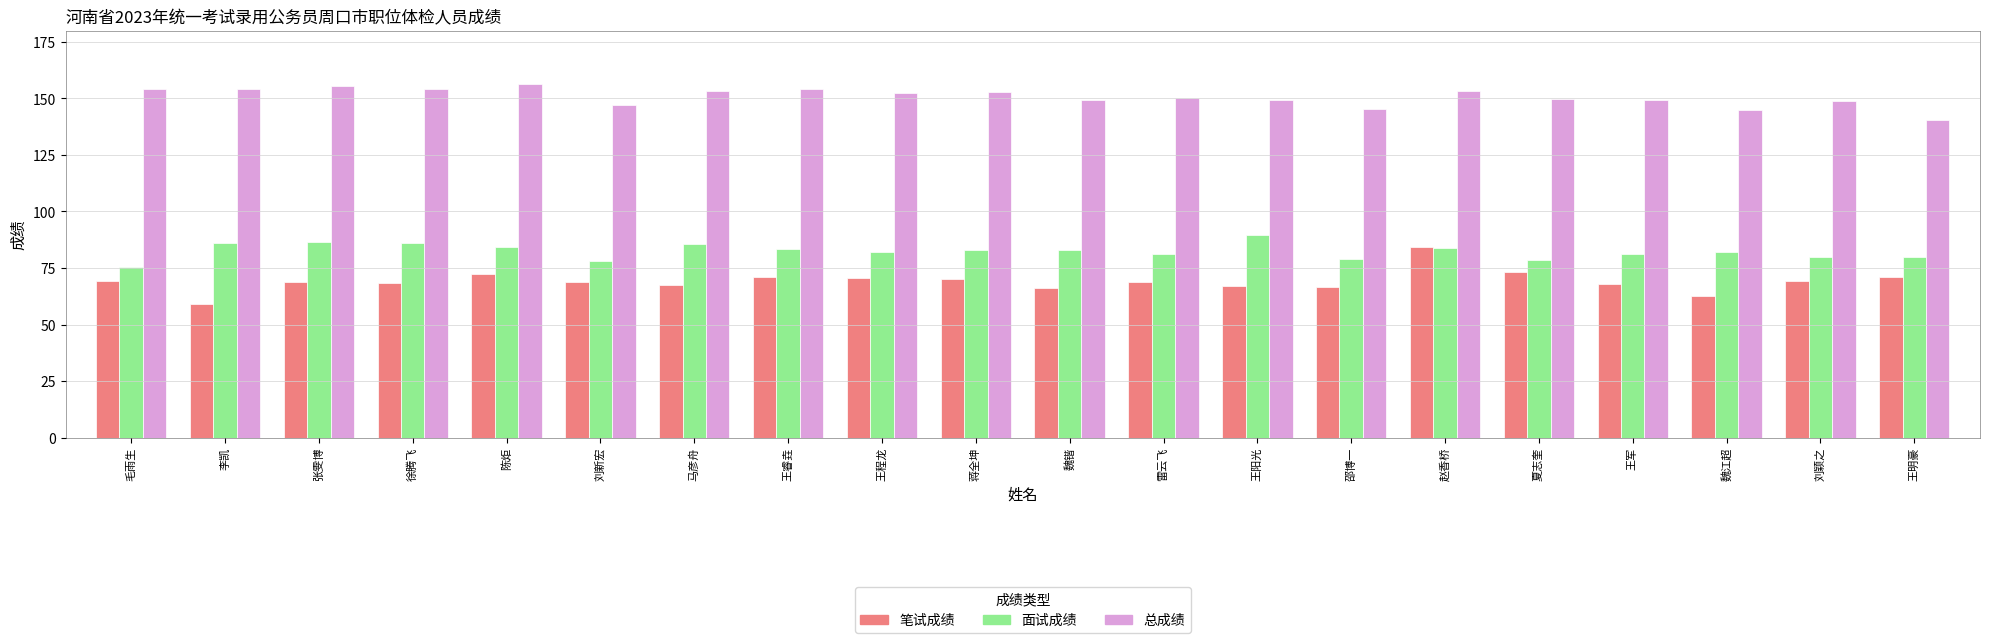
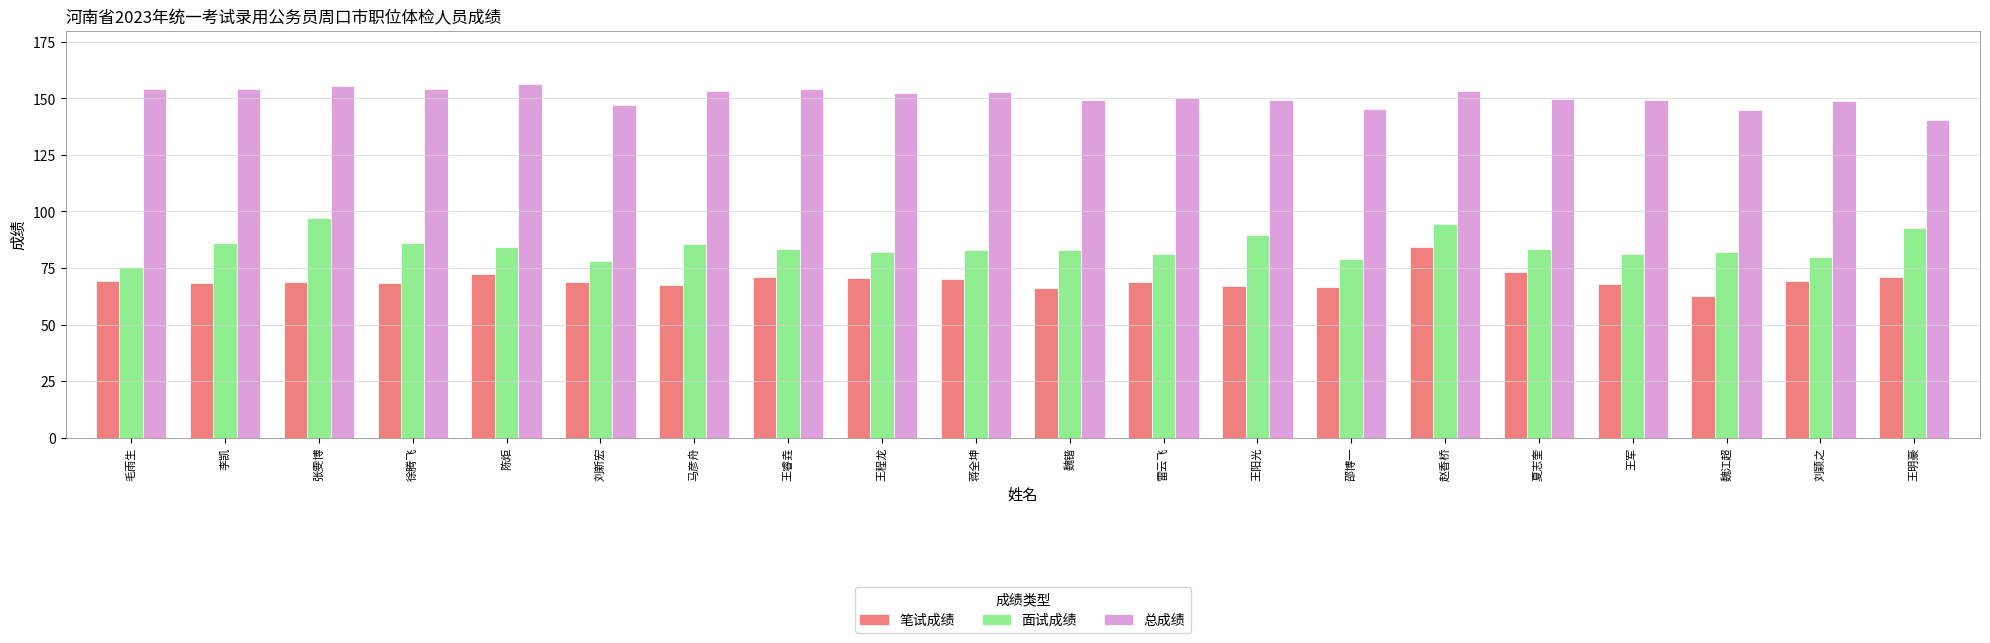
笔试成绩, 李凯: 59 -> 68
面试成绩, 张雯博: 87 -> 97
面试成绩, 赵香桥: 84 -> 95
面试成绩, 夏志奎: 79 -> 83
面试成绩, 王明豪: 80 -> 93
